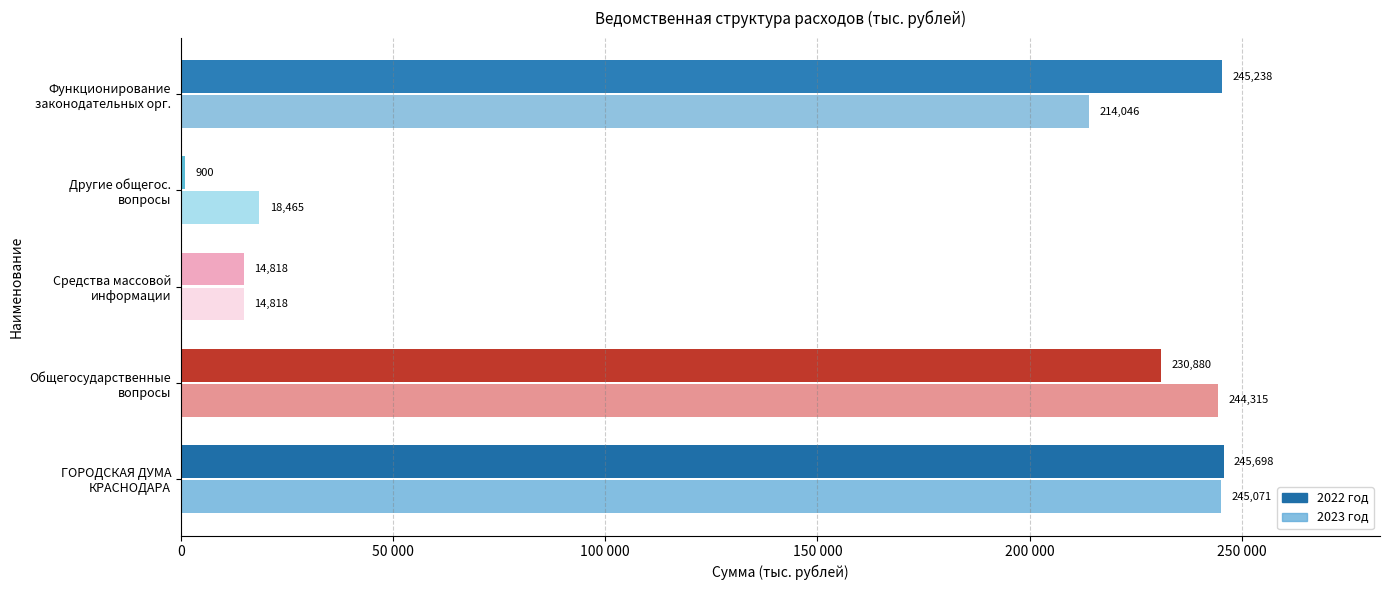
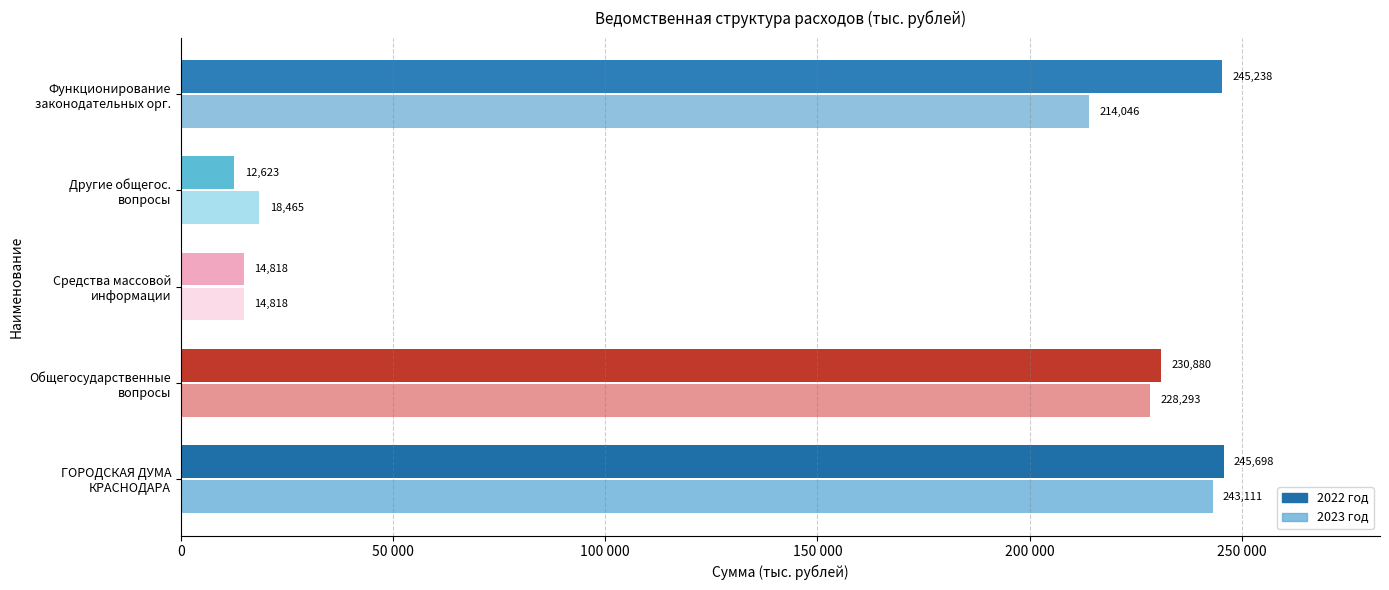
2022 год, Другие общегос. вопросы: 900 -> 12,623
2023 год, Общегосударственные вопросы: 244,315 -> 228,293
2023 год, ГОРОДСКАЯ ДУМА КРАСНОДАРА: 245,071 -> 243,111
